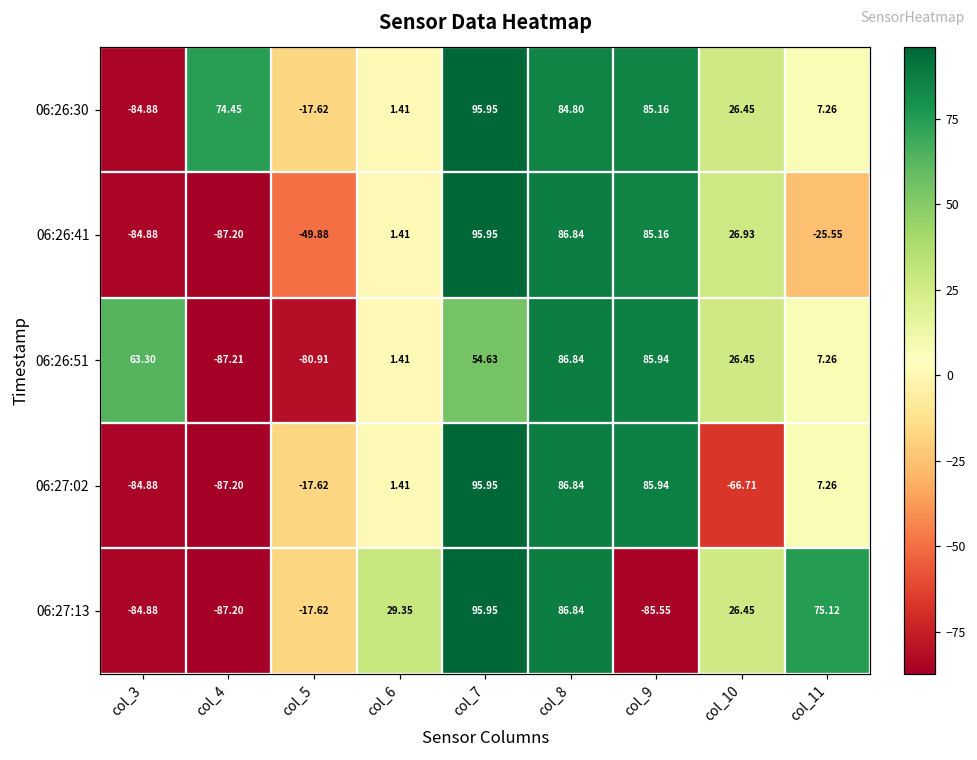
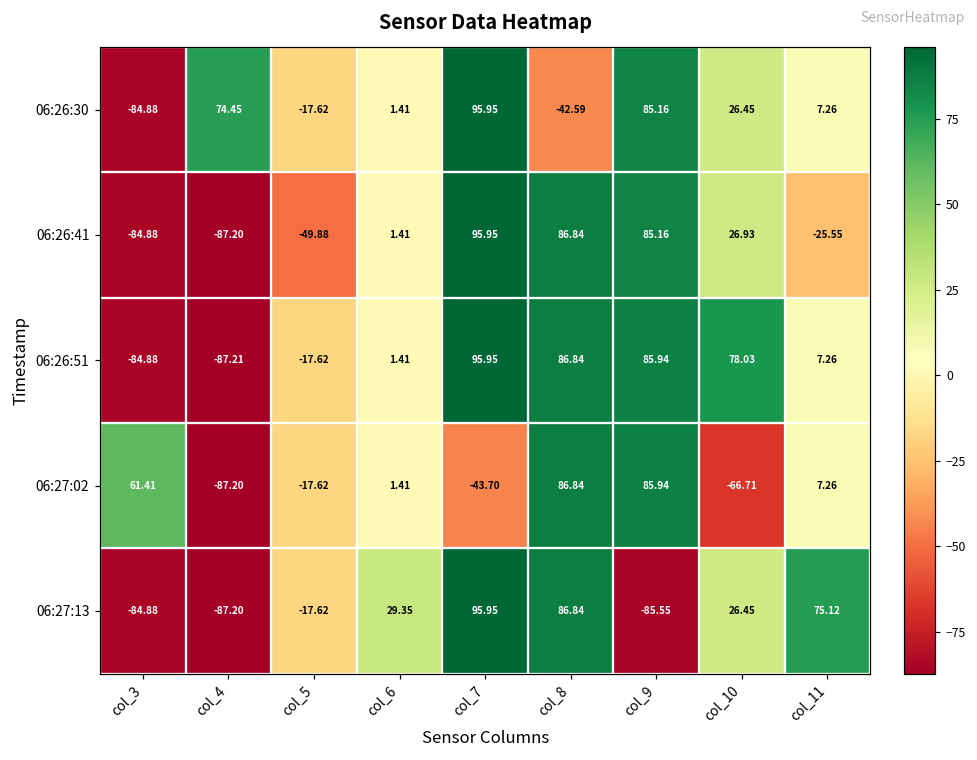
06:26:30, col_8: 84.80 -> -42.59
06:26:51, col_3: 63.30 -> -84.88
06:26:51, col_5: -80.91 -> -17.62
06:26:51, col_7: 54.63 -> 95.95
06:26:51, col_10: 26.45 -> 78.03
06:27:02, col_3: -84.88 -> 61.41
06:27:02, col_7: 95.95 -> -43.70
